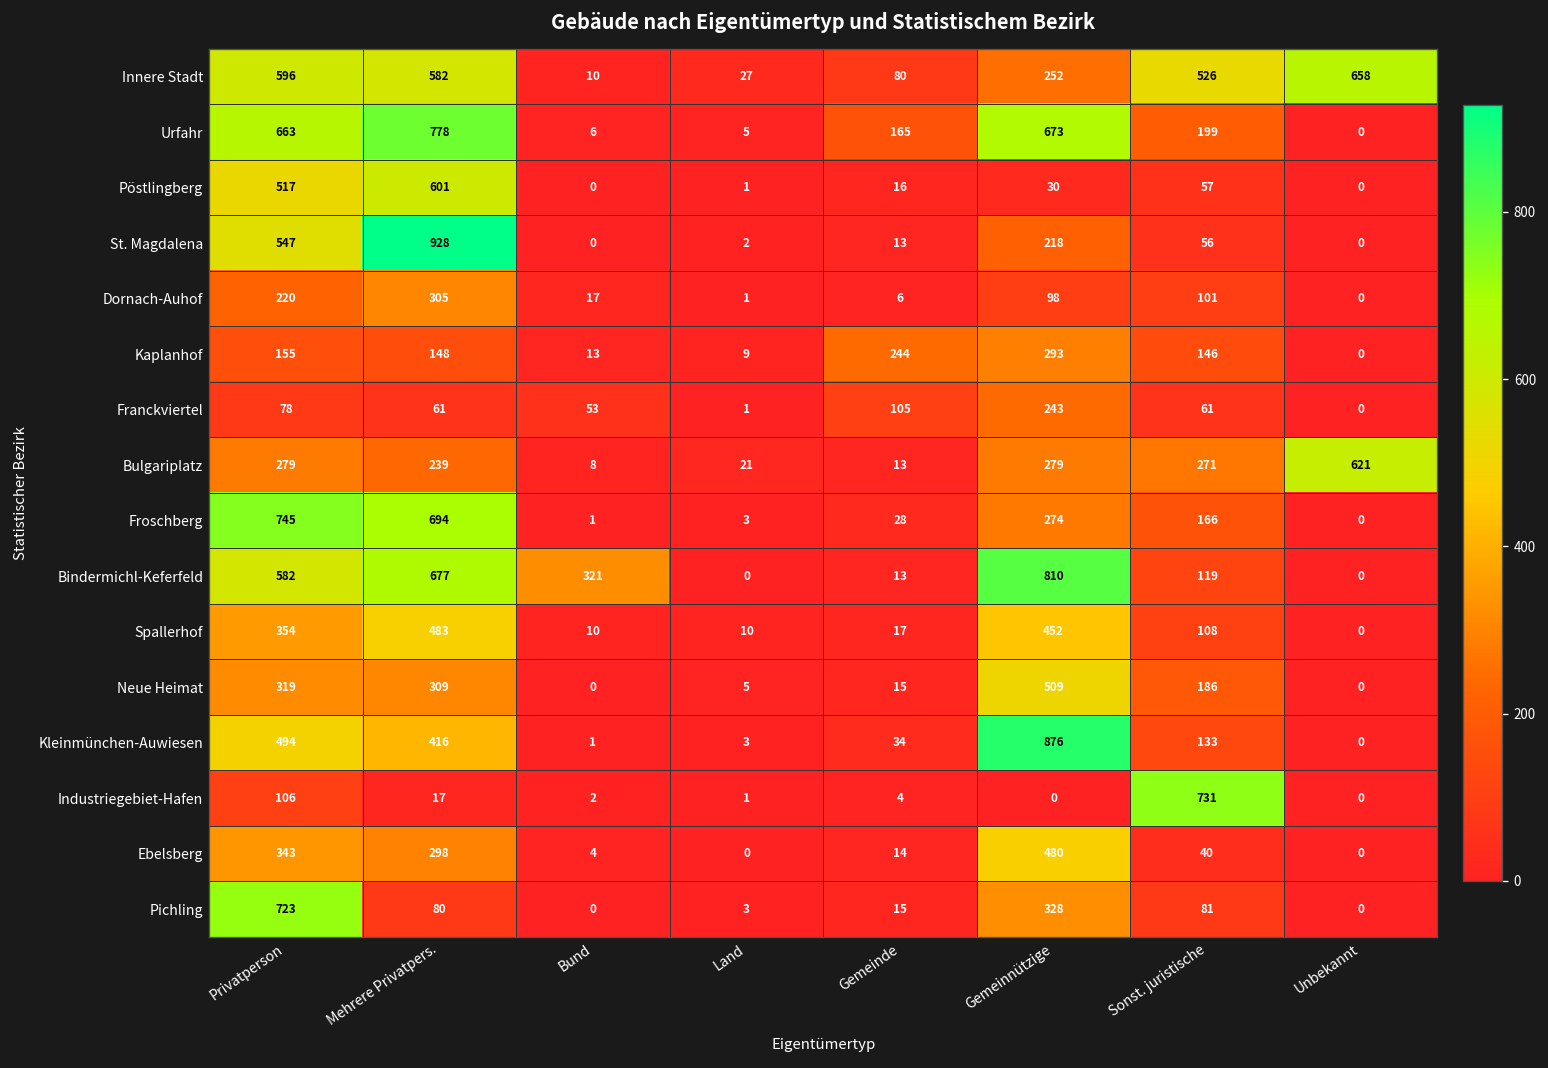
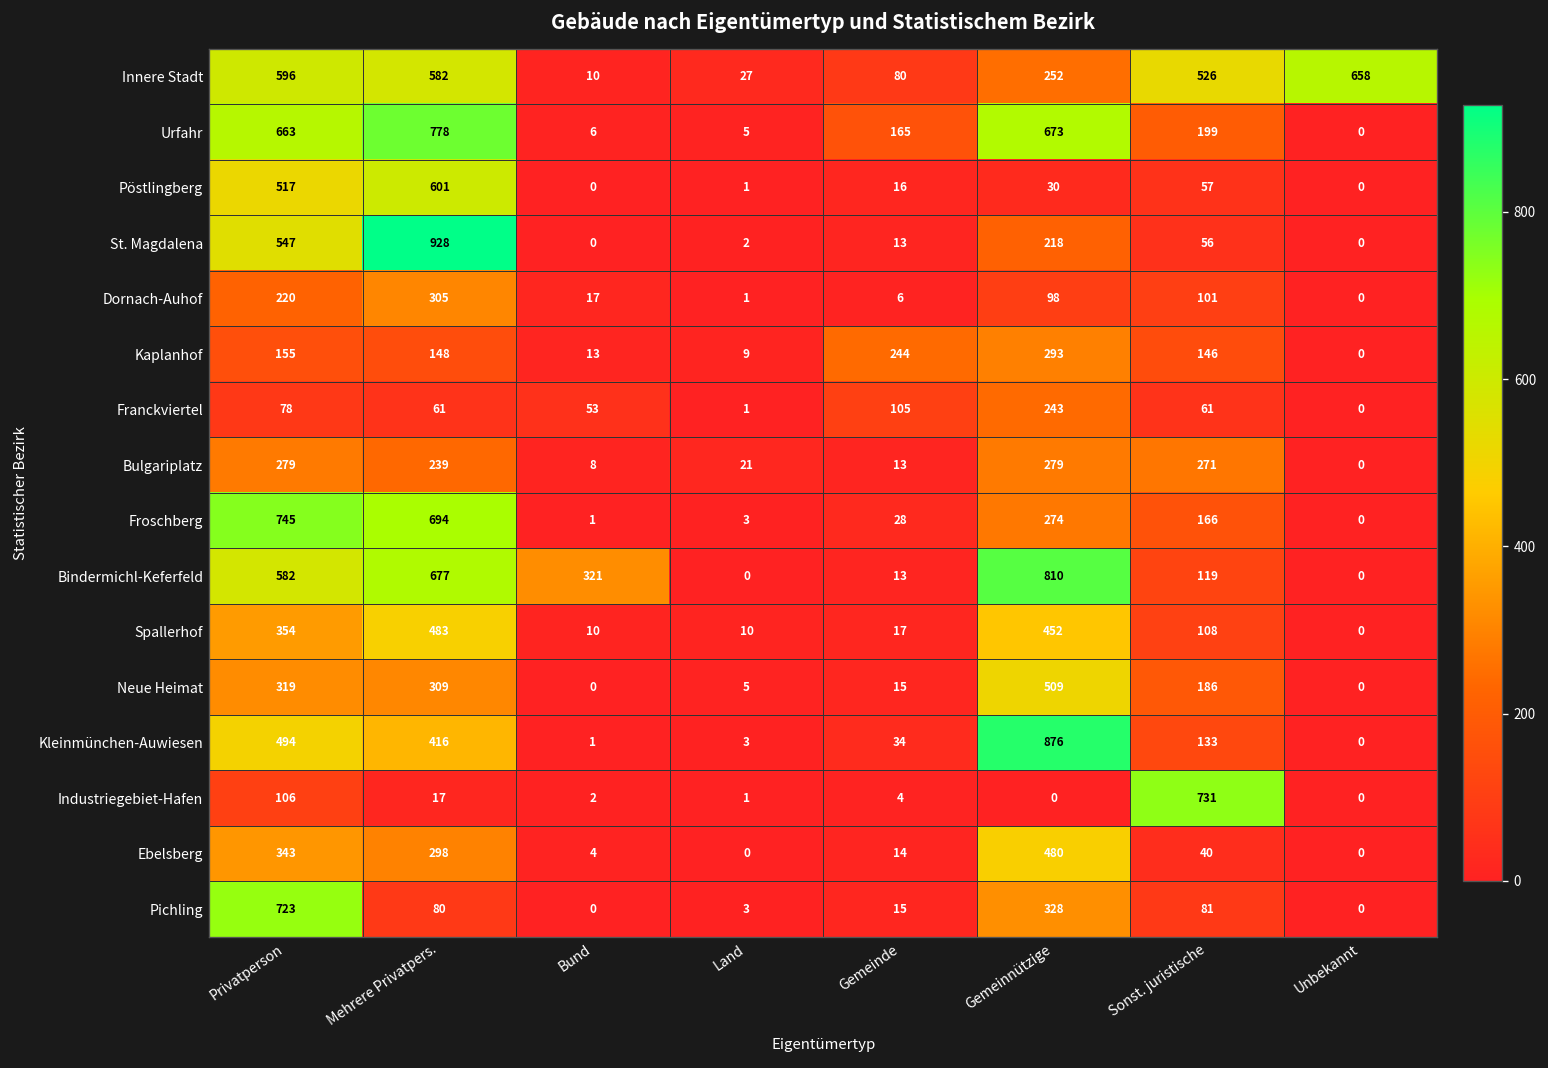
Bulgariplatz, Unbekannt: 621 -> 0
